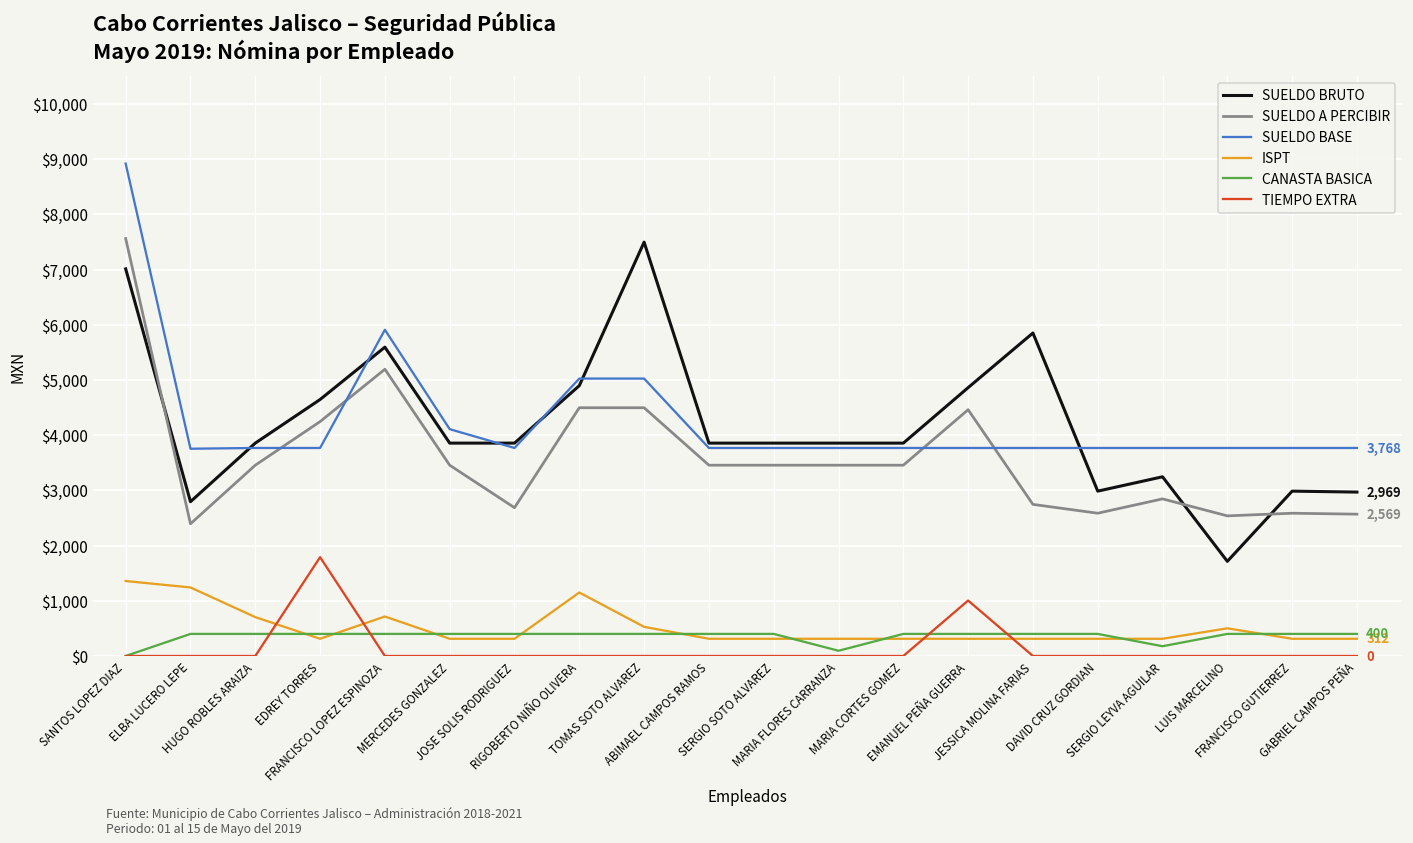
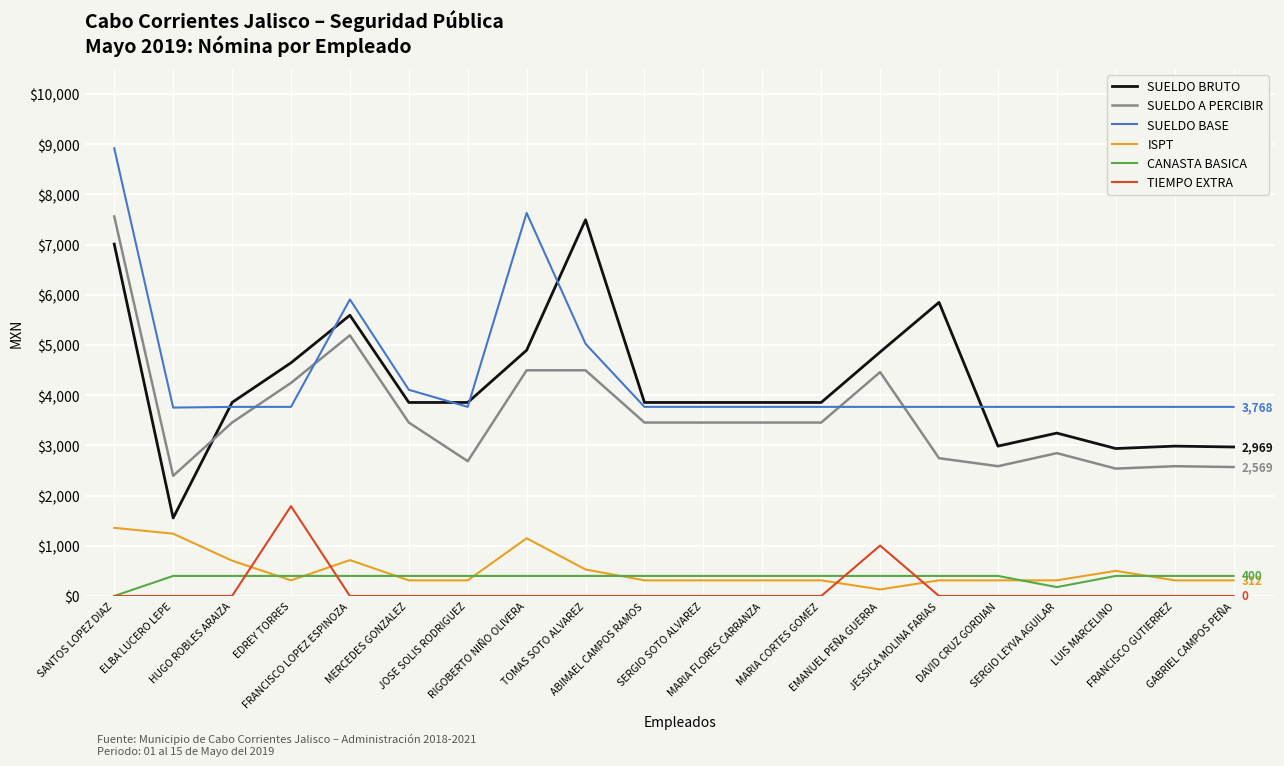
SUELDO BRUTO, ELBA LUCERO LEPE: $2,800 -> $1,600
SUELDO BASE, RIGOBERTO NIÑO OLIVERA: $5,000 -> $7,600
CANASTA BASICA, MARIA FLORES CARRANZA: $100 -> $400
ISPT, EMANUEL PEÑA GUERRA: $300 -> $100
SUELDO BRUTO, LUIS MARCELINO: $1,700 -> $2,900
